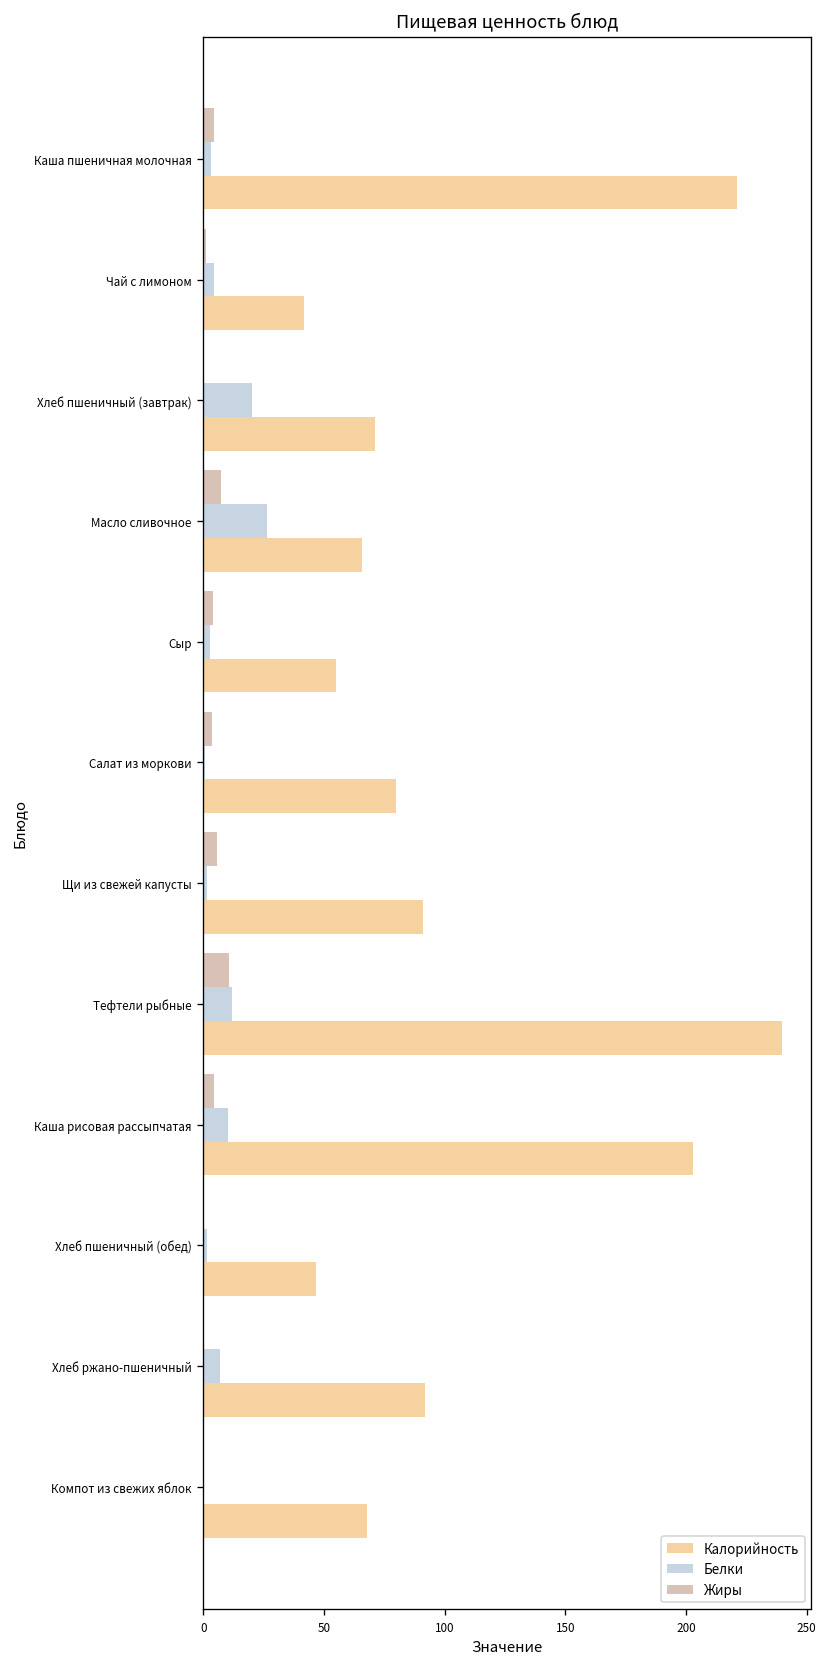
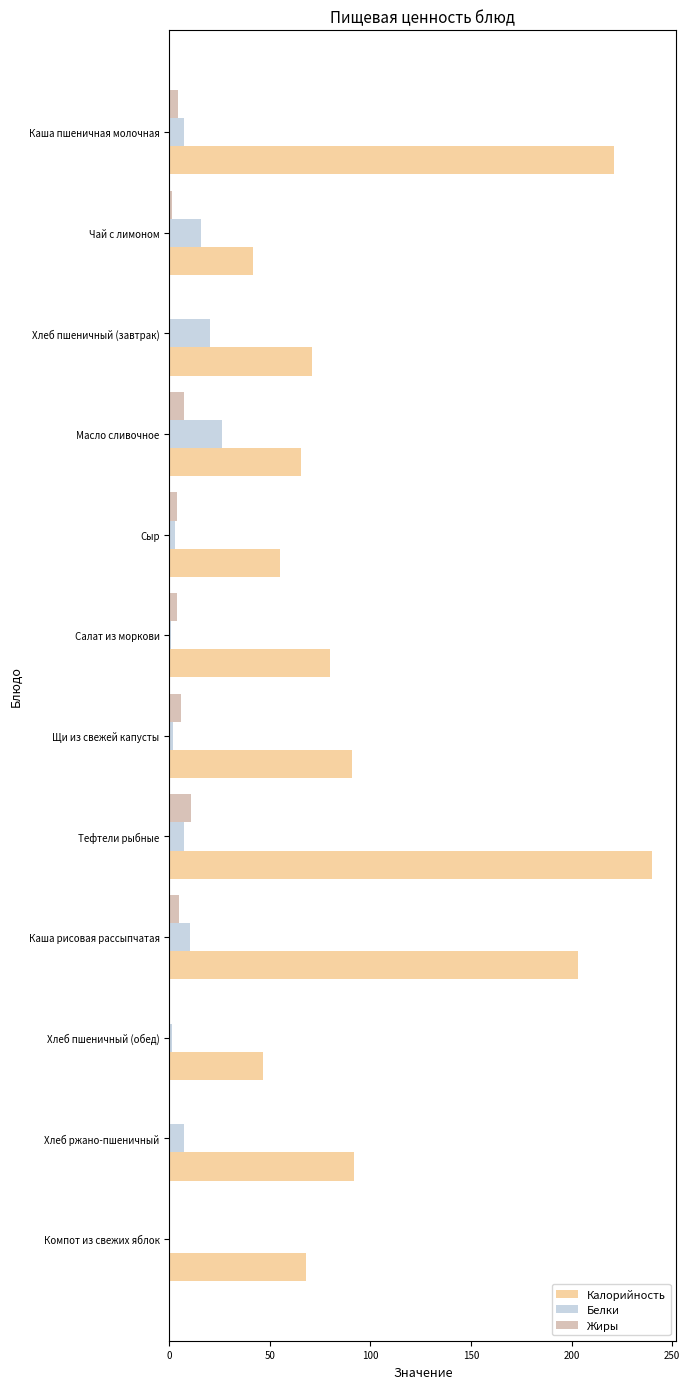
Белки, Каша пшеничная молочная: 3 -> 7
Белки, Чай с лимоном: 5 -> 16
Белки, Тефтели рыбные: 12 -> 7
